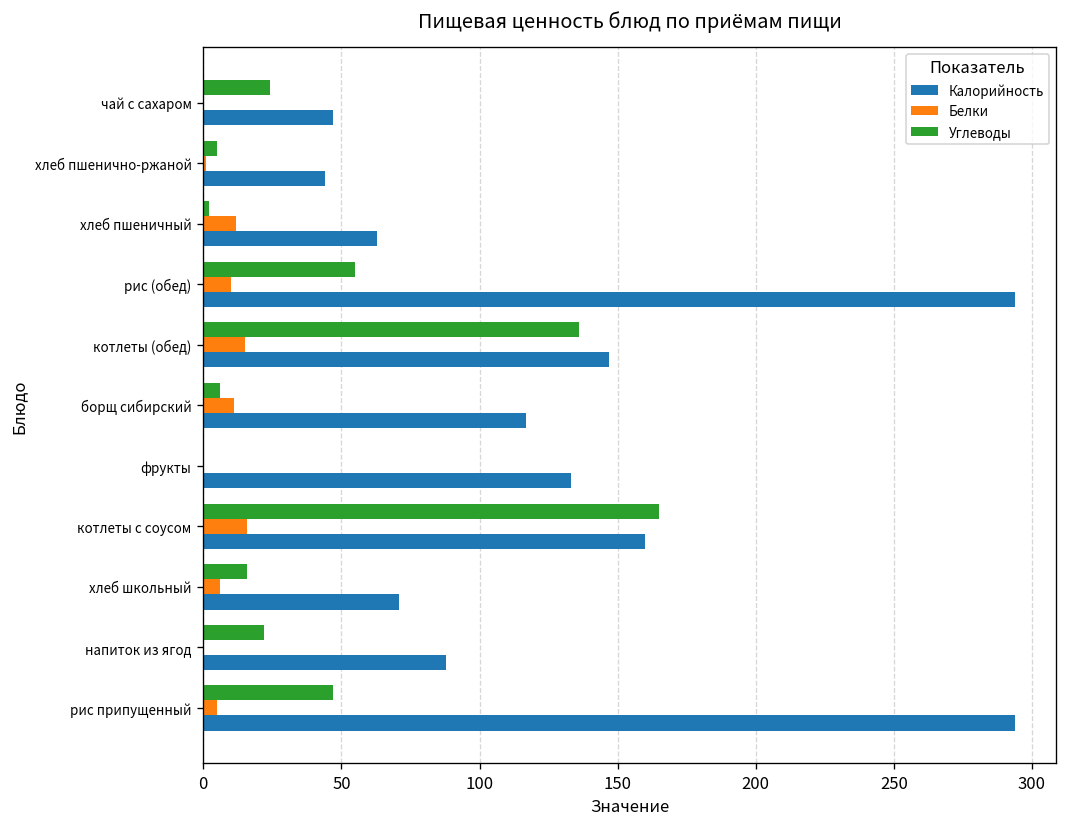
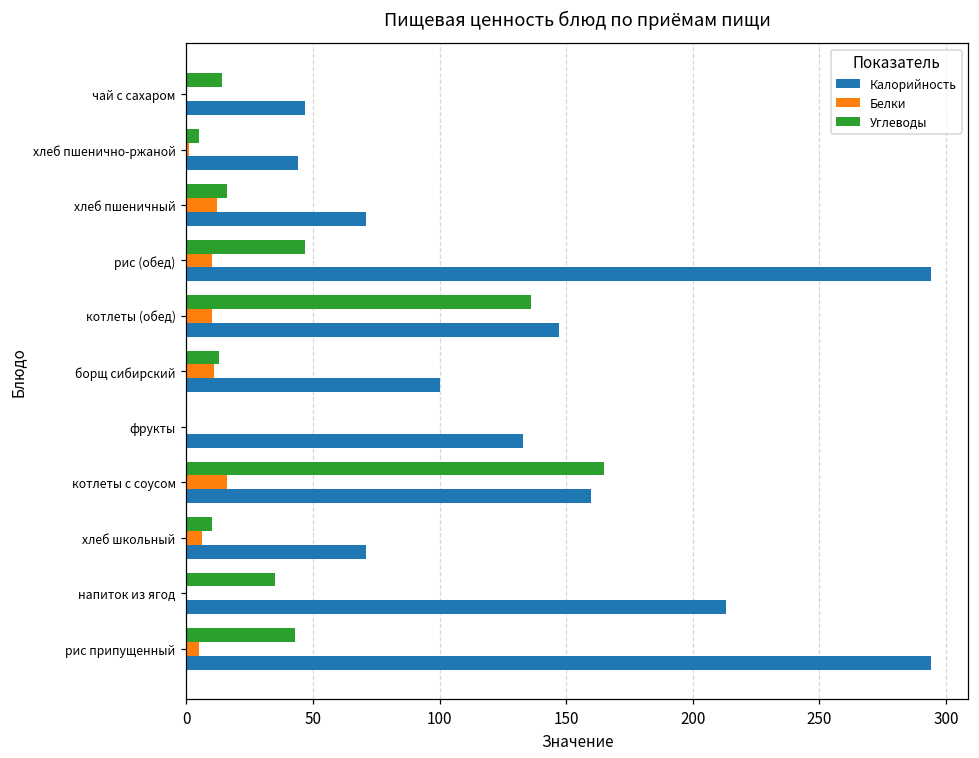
Углеводы, чай с сахаром: 24 -> 14
Углеводы, хлеб пшеничный: 2 -> 16
Калорийность, хлеб пшеничный: 63 -> 71
Углеводы, рис (обед): 55 -> 47
Белки, котлеты (обед): 15 -> 10
Углеводы, борщ сибирский: 6 -> 13
Калорийность, борщ сибирский: 117 -> 100
Углеводы, хлеб школьный: 16 -> 10
Углеводы, напиток из ягод: 22 -> 35
Калорийность, напиток из ягод: 88 -> 213
Углеводы, рис припущенный: 47 -> 43
